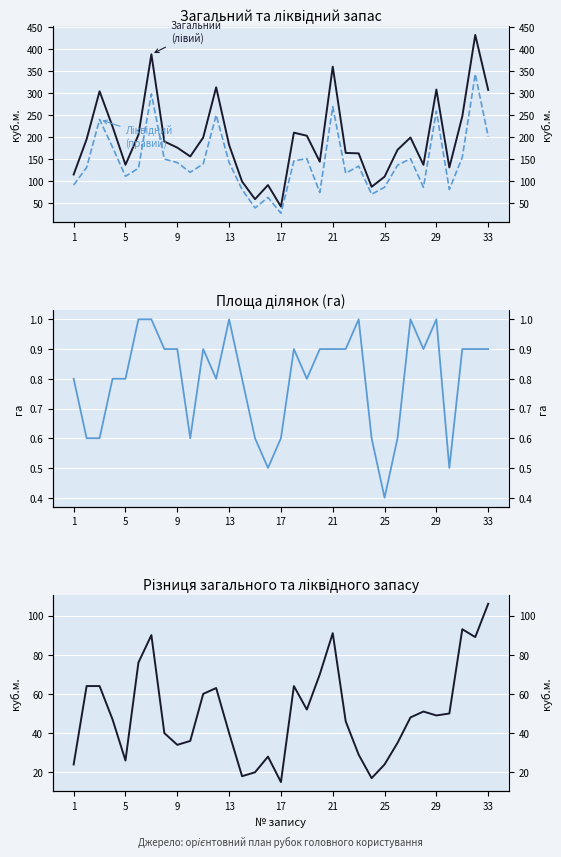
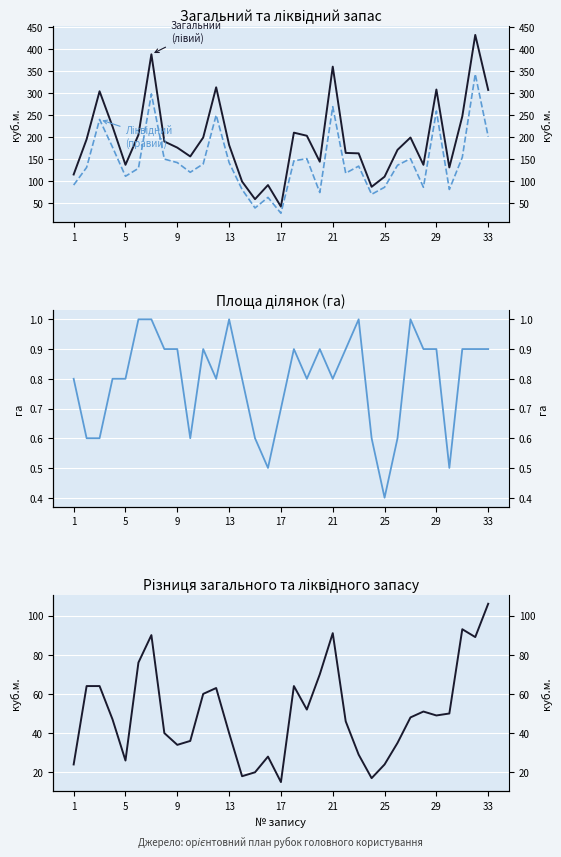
Площа ділянок (га), 17: 0.6 -> 0.7
Площа ділянок (га), 21: 0.9 -> 0.8
Площа ділянок (га), 29: 1.0 -> 0.9
